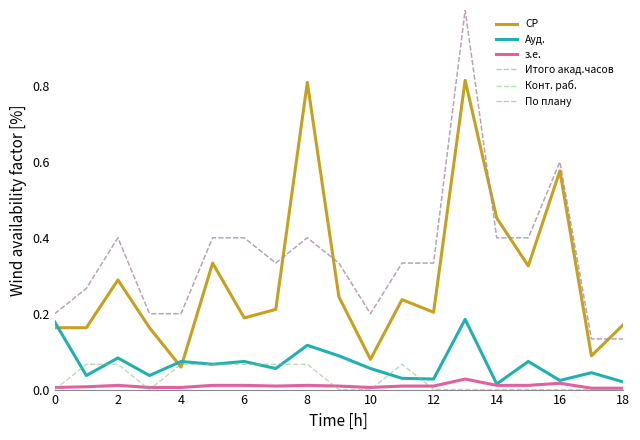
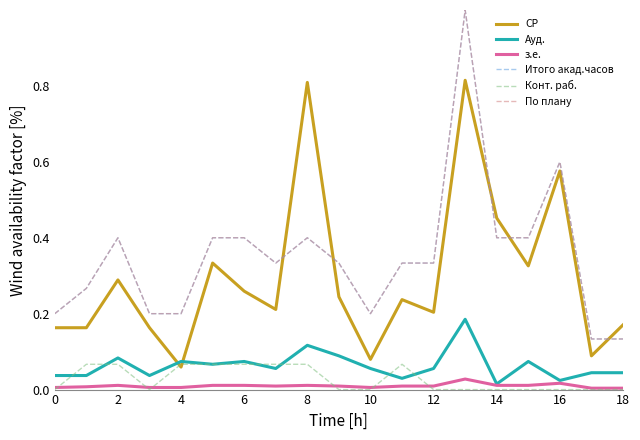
Ауд., 0: 0.18 -> 0.04
СР, 6: 0.19 -> 0.26
Ауд., 12: 0.03 -> 0.06
Ауд., 18: 0.02 -> 0.04
